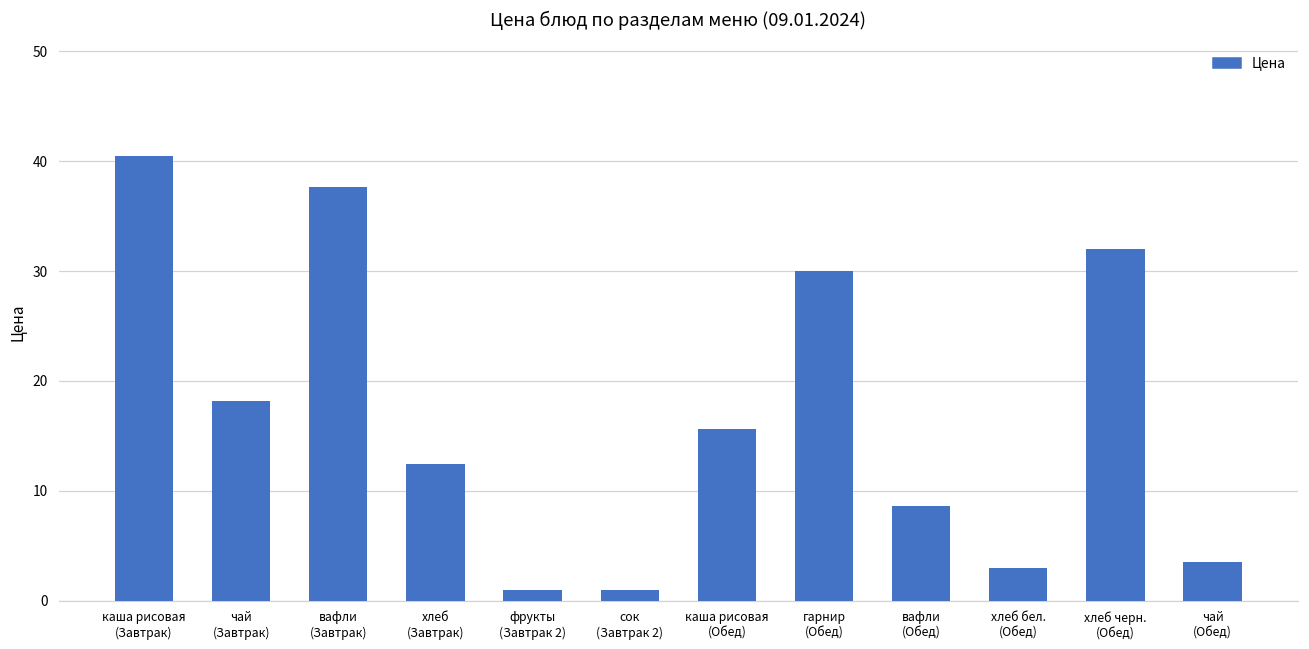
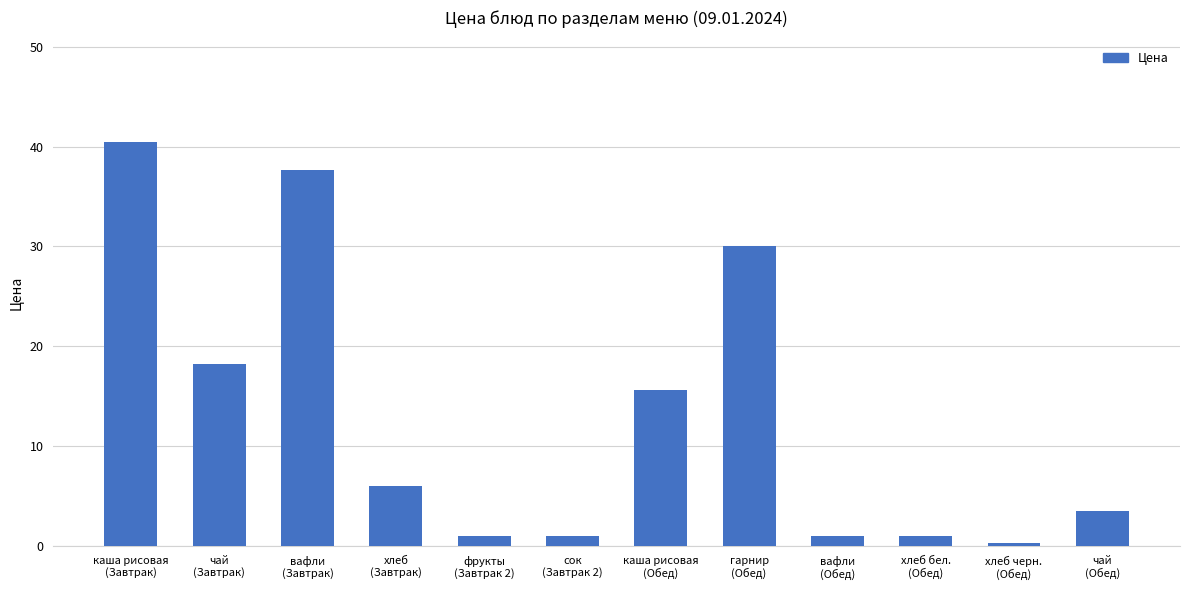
хлеб (Завтрак): 12 -> 6
вафли (Обед): 9 -> 1
хлеб бел. (Обед): 3 -> 1
хлеб черн. (Обед): 32 -> 0
